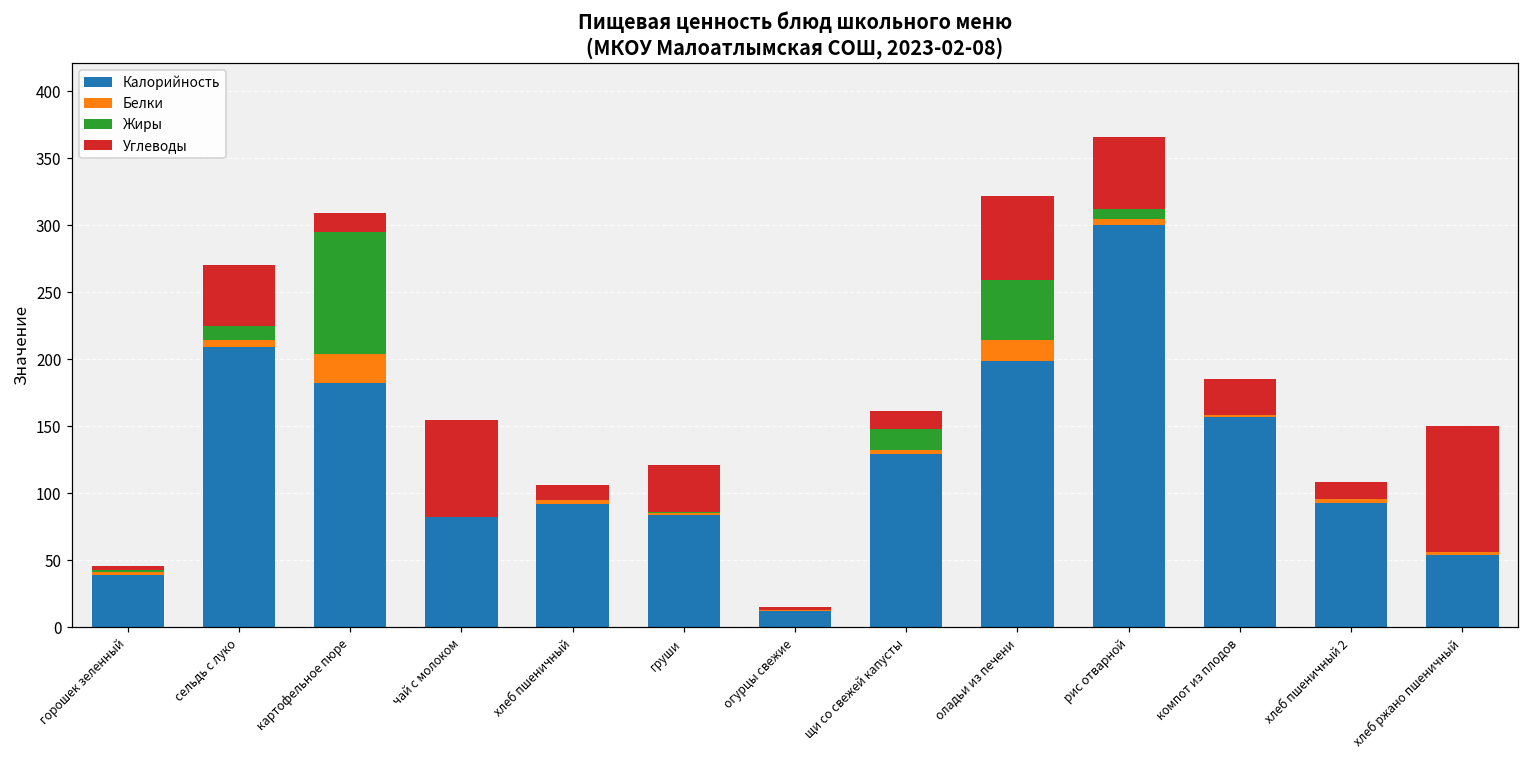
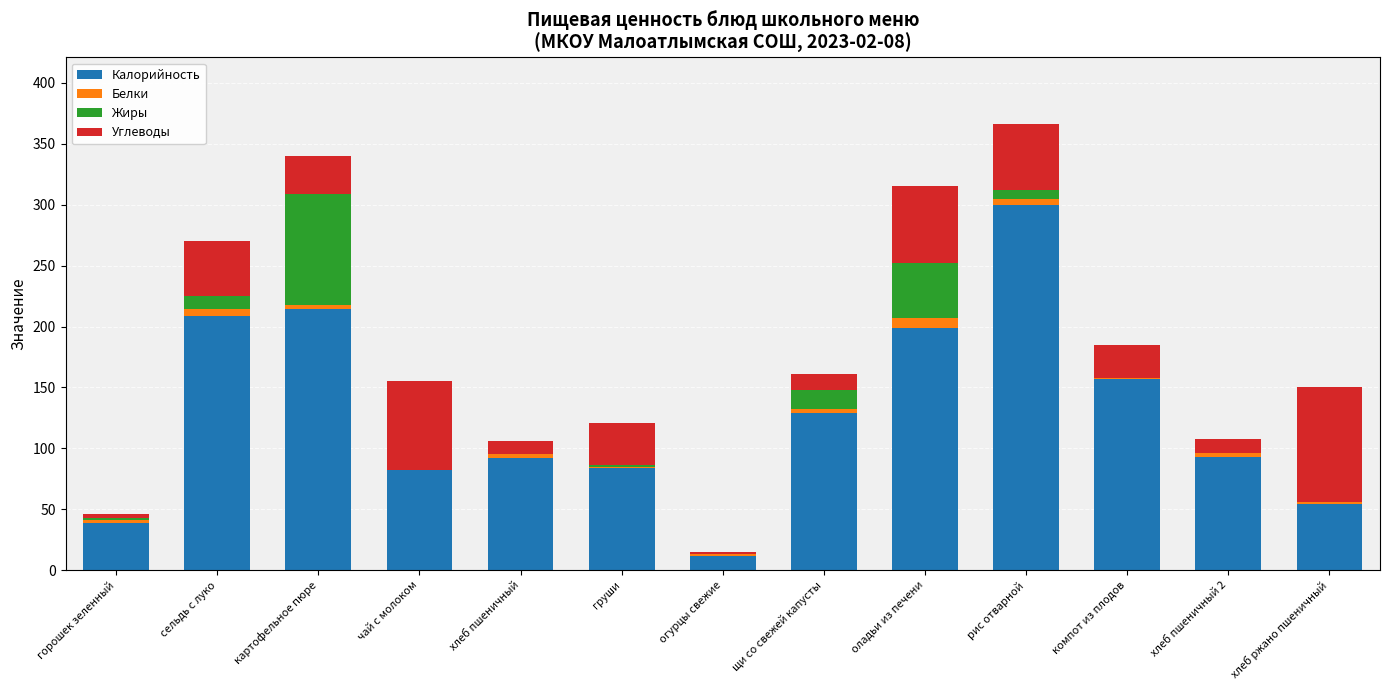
Калорийность, картофельное пюре: 182 -> 214
Белки, картофельное пюре: 22 -> 4
Углеводы, картофельное пюре: 14 -> 31
Белки, оладьи из печени: 15 -> 8
